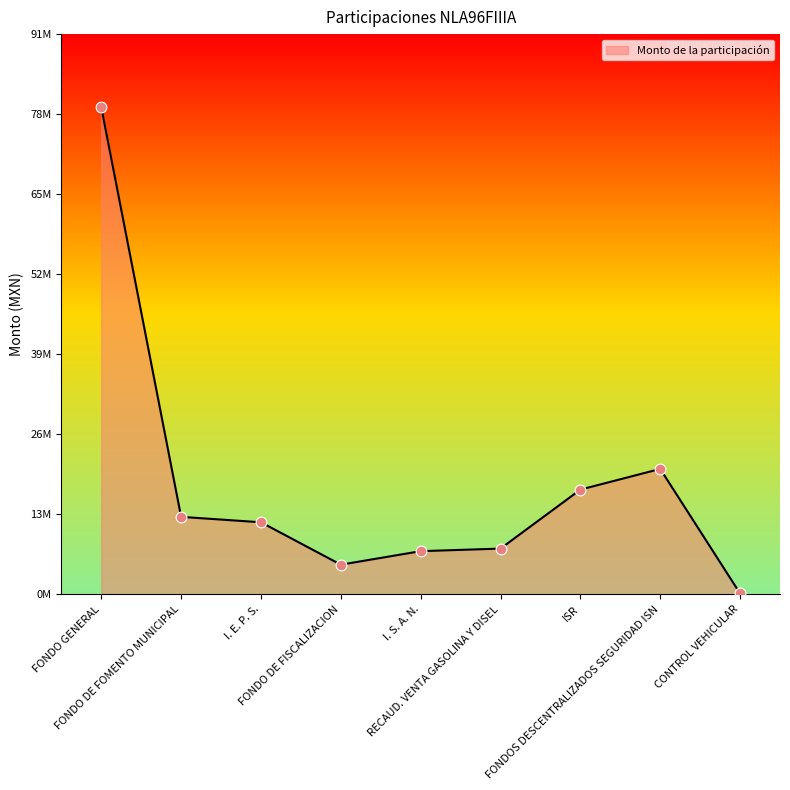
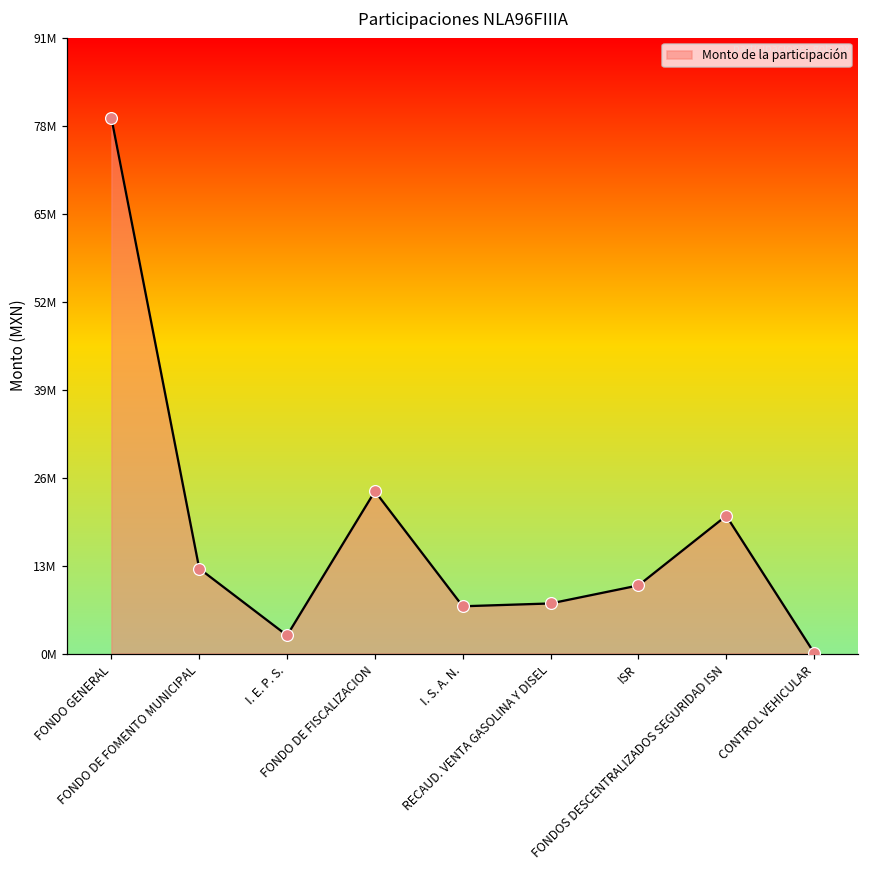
I. E. P. S.: 12000000 -> 3000000
FONDO DE FISCALIZACION: 5000000 -> 24000000
ISR: 17000000 -> 10000000
